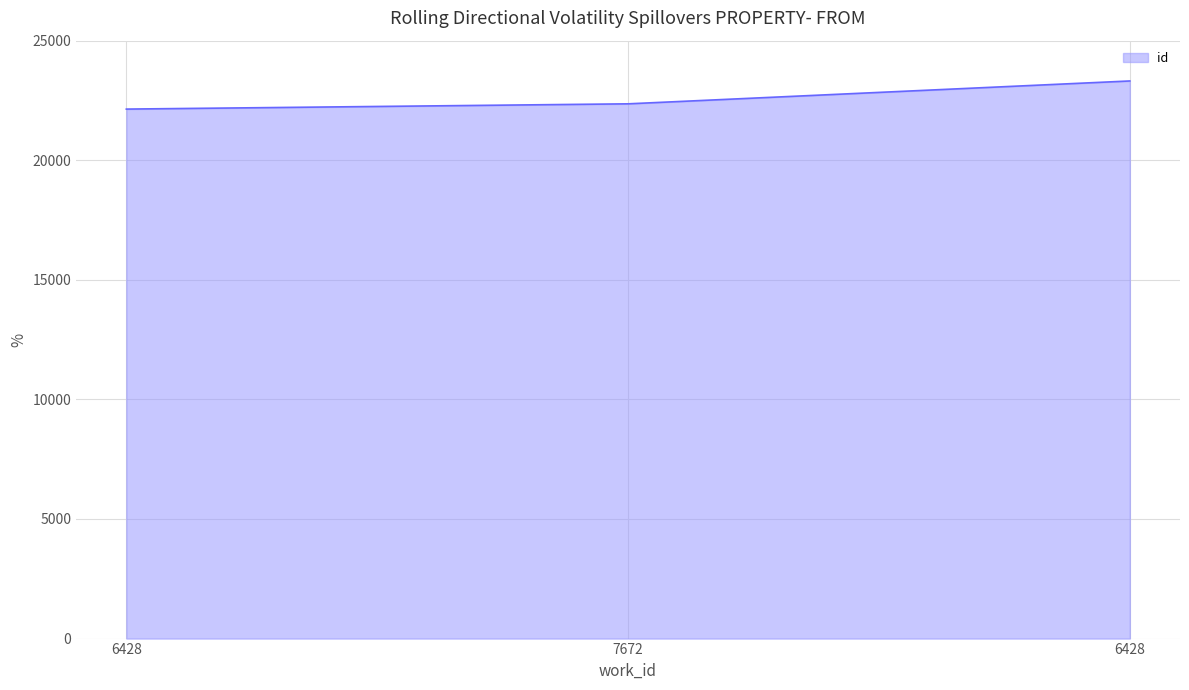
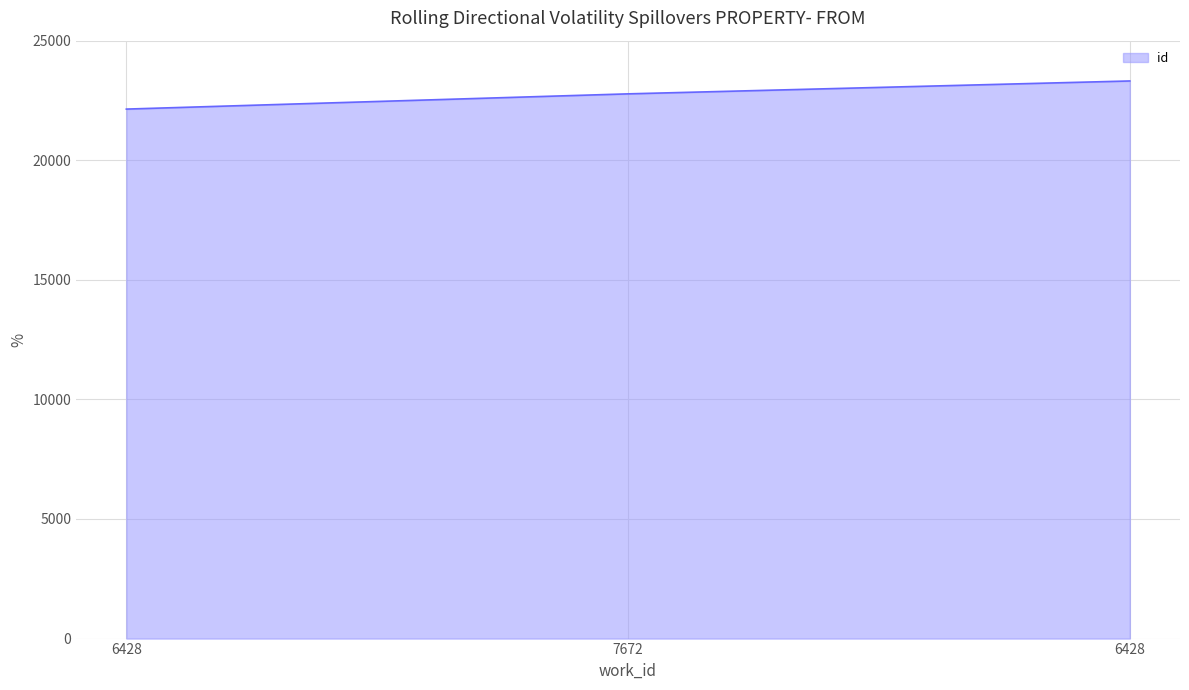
7672: 22400 -> 22800
